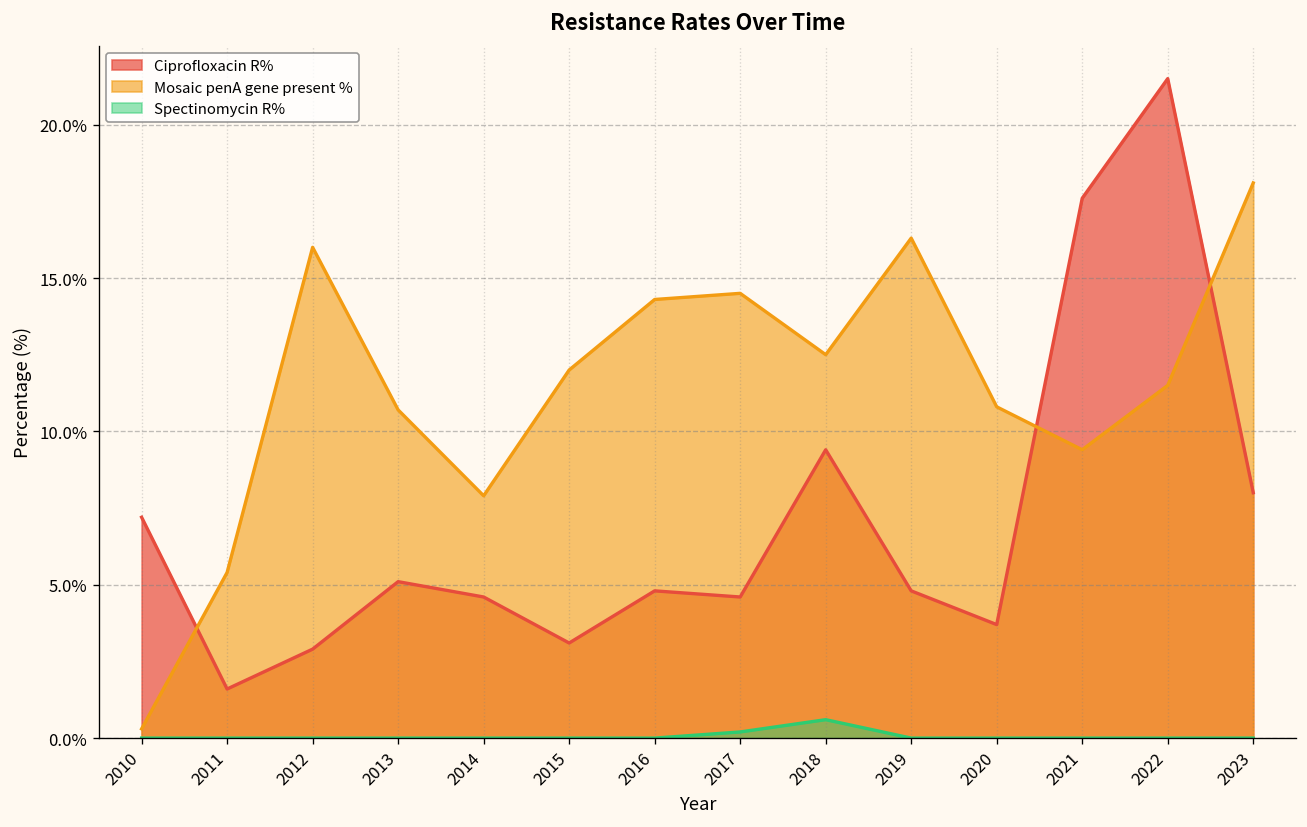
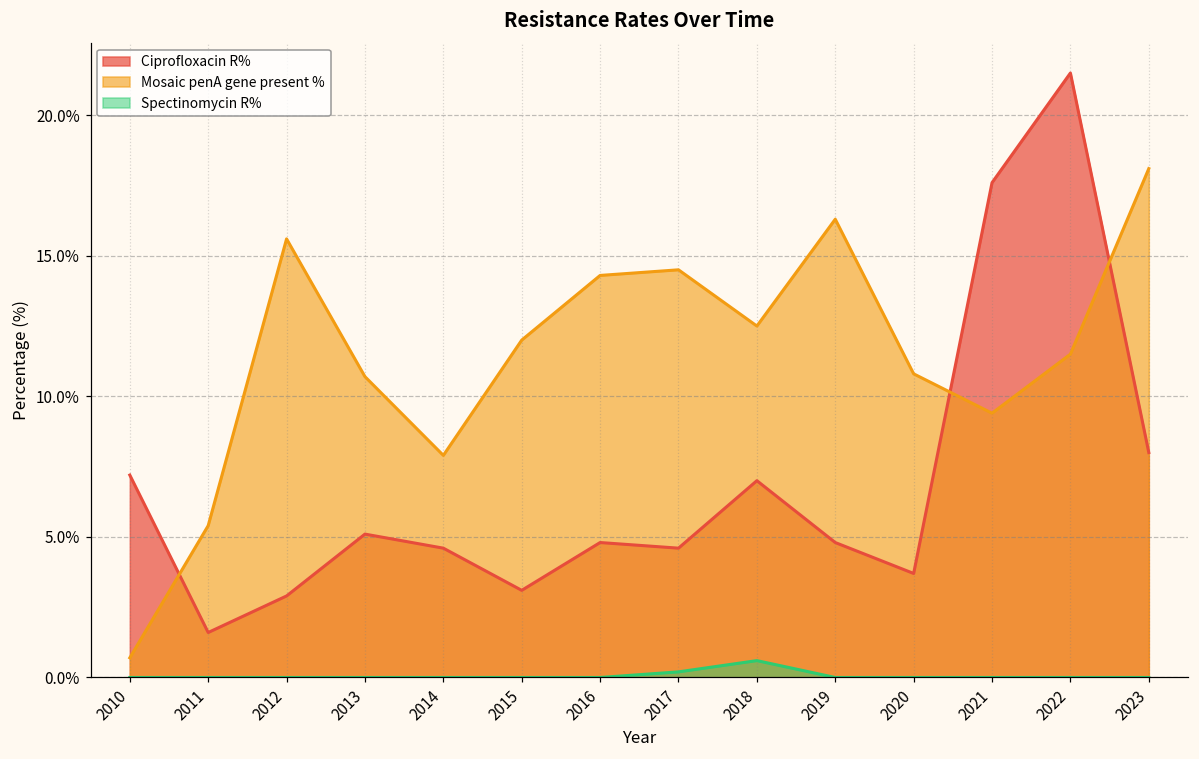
Mosaic penA gene present %, 2010: 0.3% -> 0.7%
Mosaic penA gene present %, 2012: 16.0% -> 15.6%
Ciprofloxacin R%, 2018: 9.4% -> 7.0%
